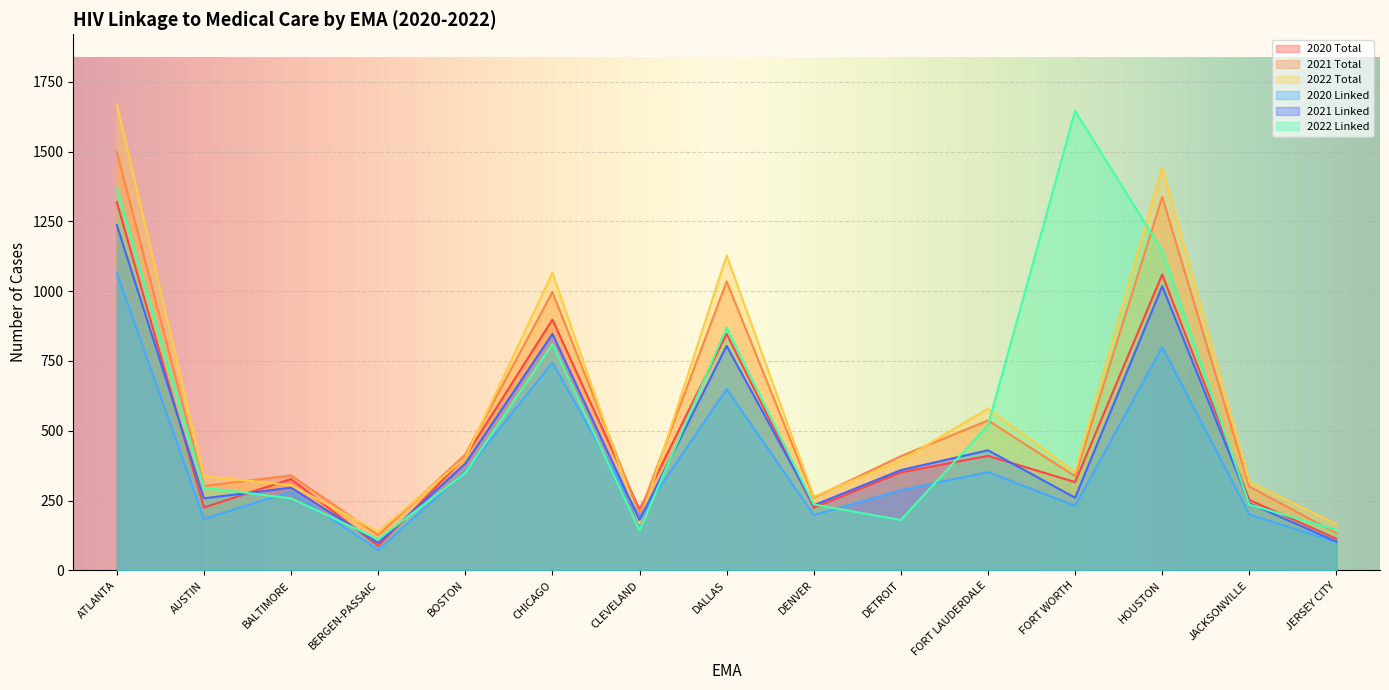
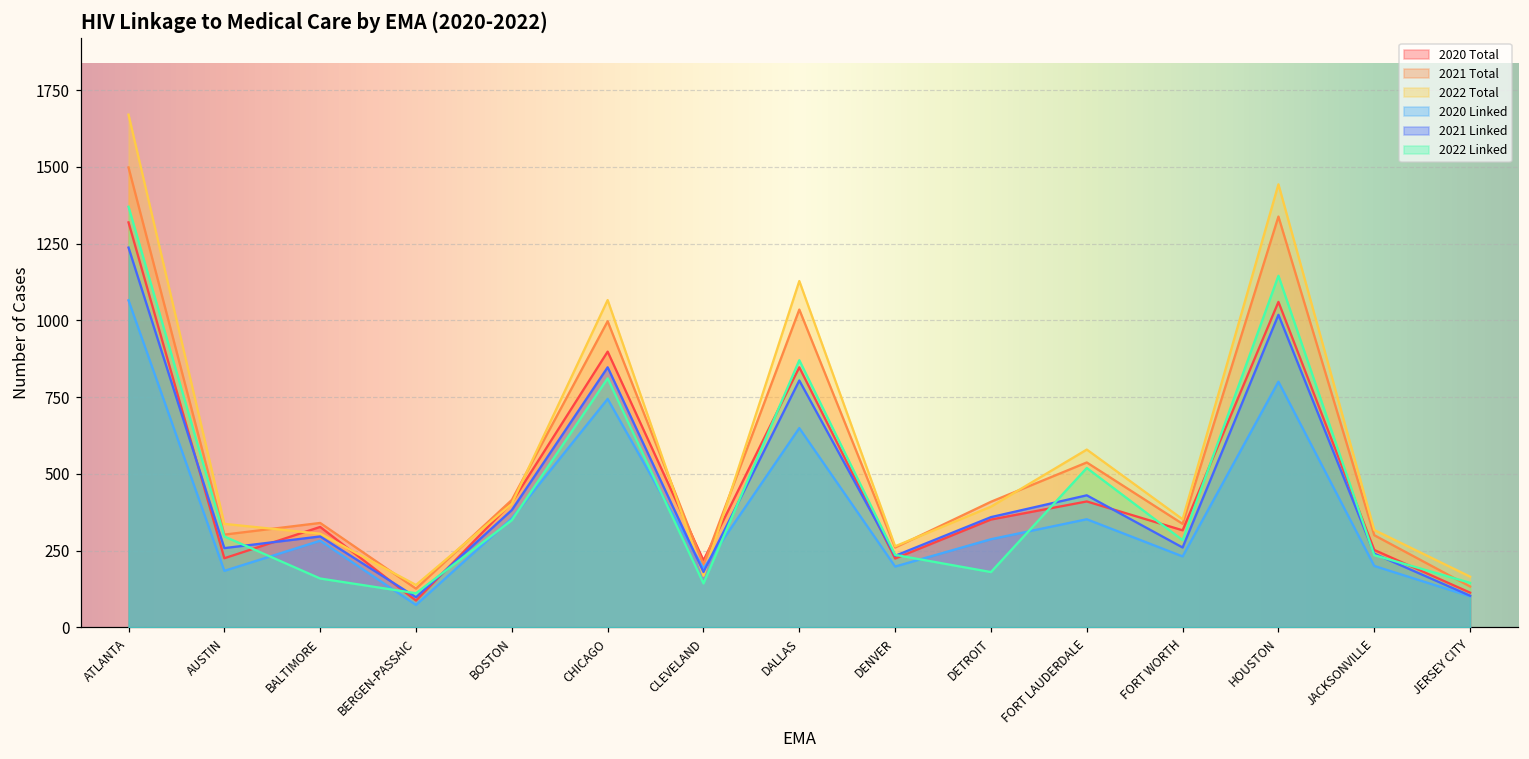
2022 Linked, BALTIMORE: 260 -> 160
2022 Linked, FORT WORTH: 1650 -> 280
